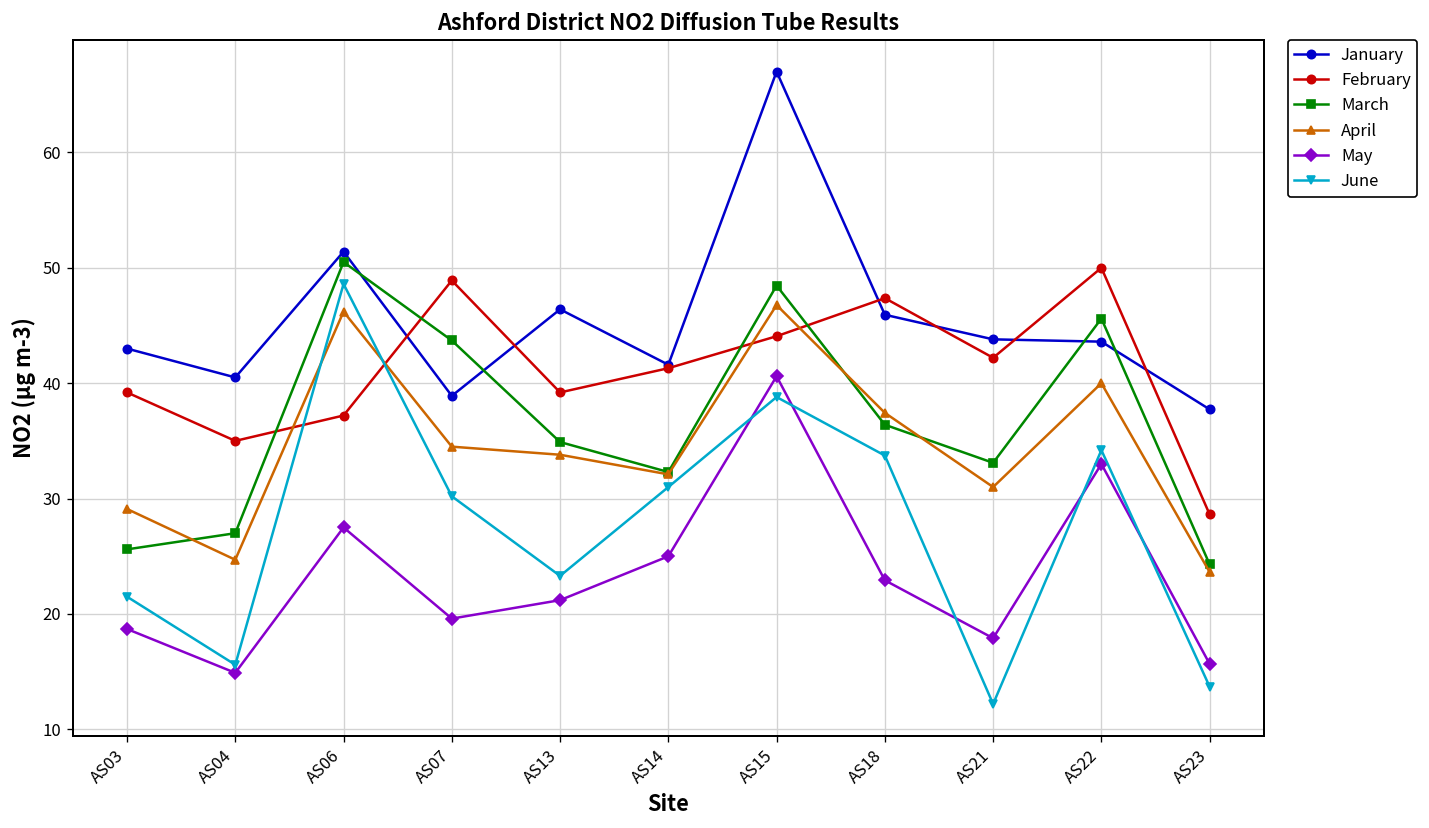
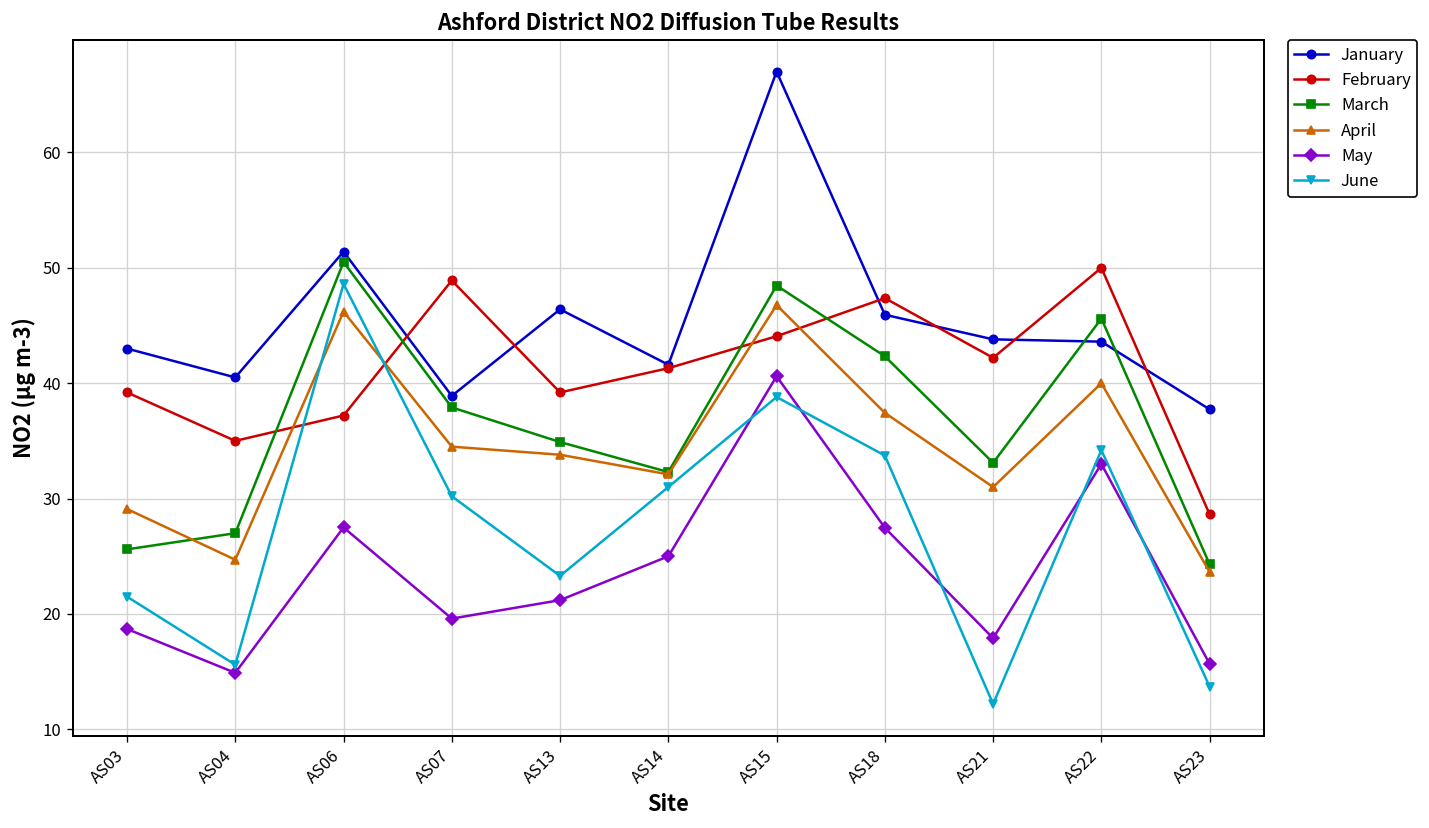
March, AS07: 44 -> 38
March, AS18: 36 -> 42
May, AS18: 23 -> 27
